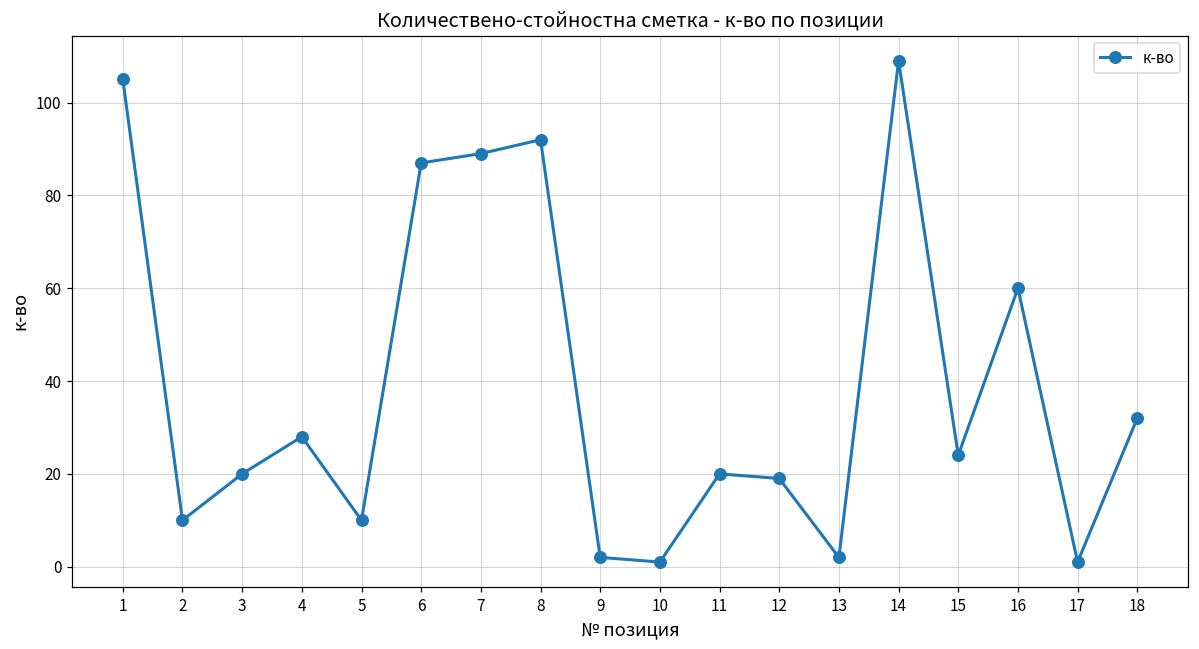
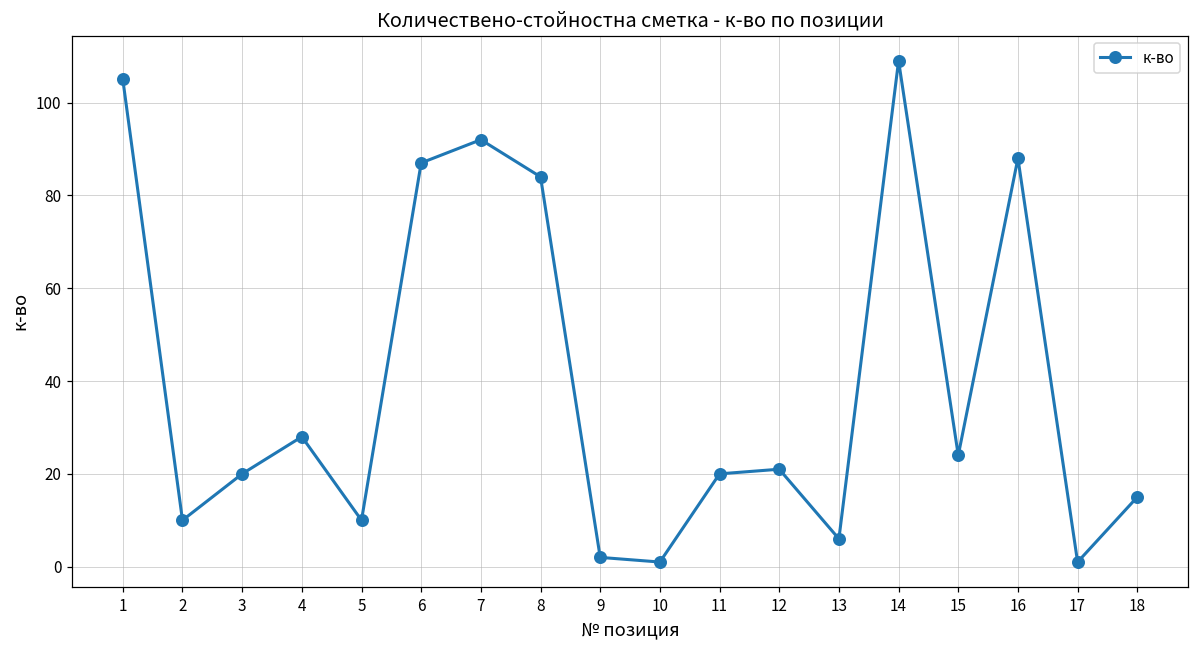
7: 89 -> 92
8: 92 -> 84
12: 19 -> 21
13: 2 -> 6
16: 60 -> 88
18: 32 -> 15
